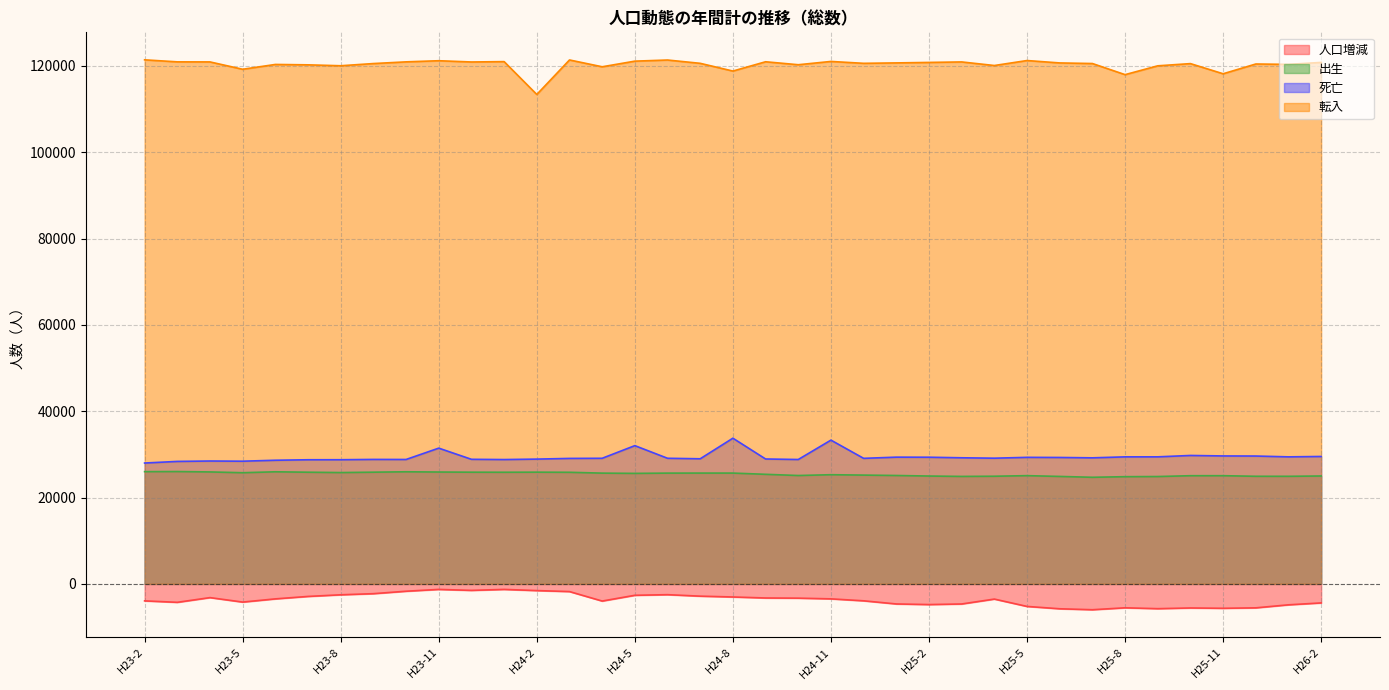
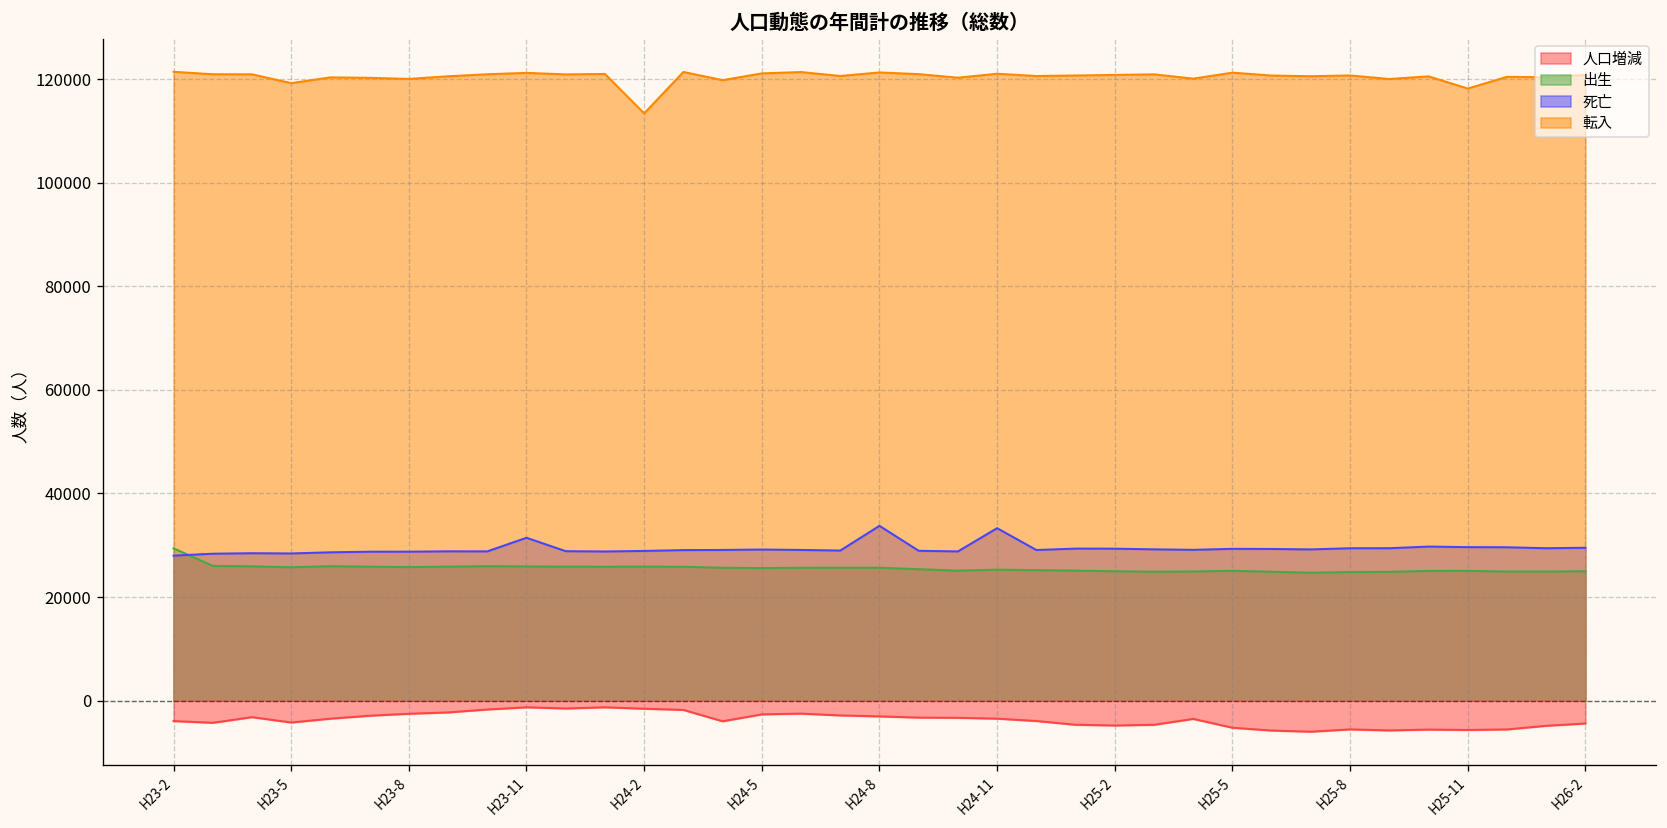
出生, H23-2: 26000 -> 29000
死亡, H24-5: 32000 -> 29000
転入, H24-8: 119000 -> 121000
転入, H25-8: 118000 -> 121000
